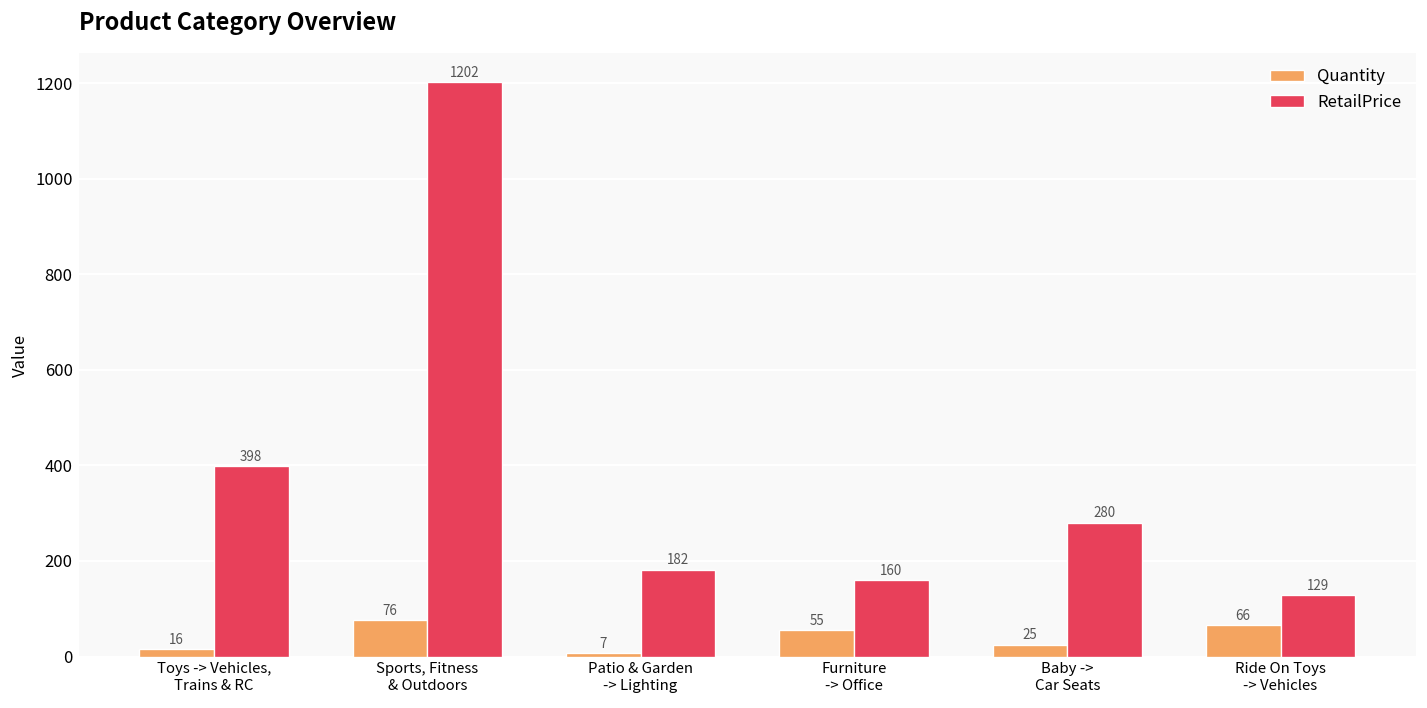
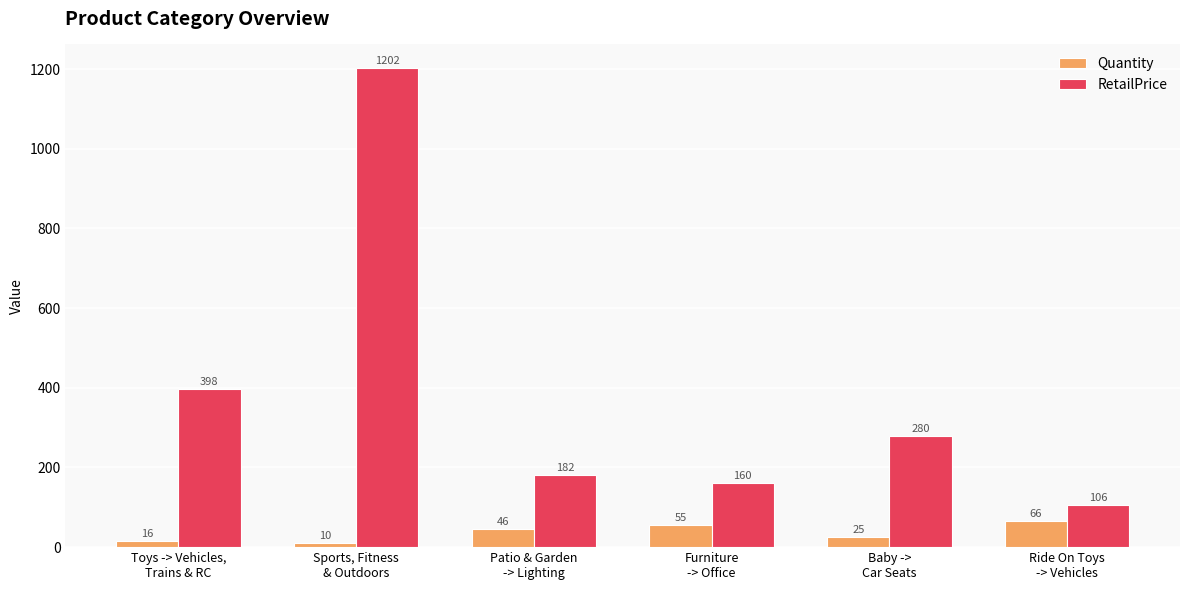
Quantity, Sports, Fitness & Outdoors: 76 -> 10
Quantity, Patio & Garden -> Lighting: 7 -> 46
RetailPrice, Ride On Toys -> Vehicles: 129 -> 106
